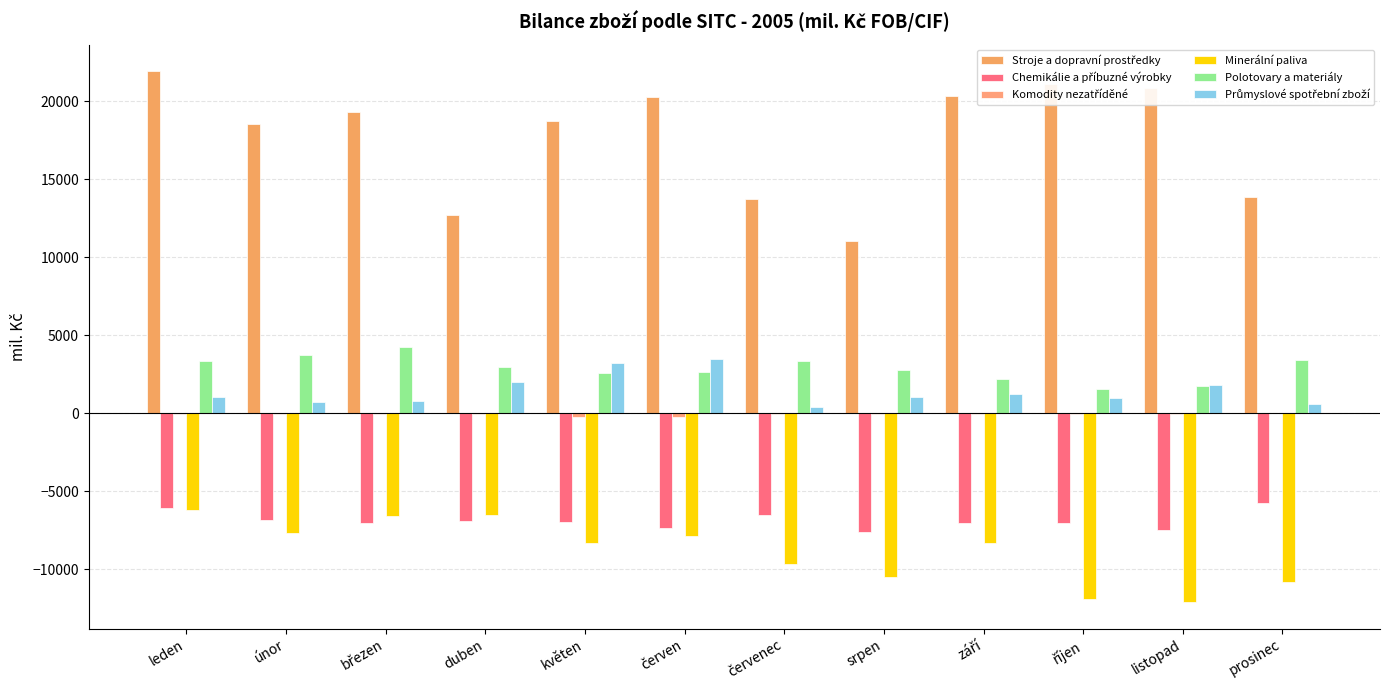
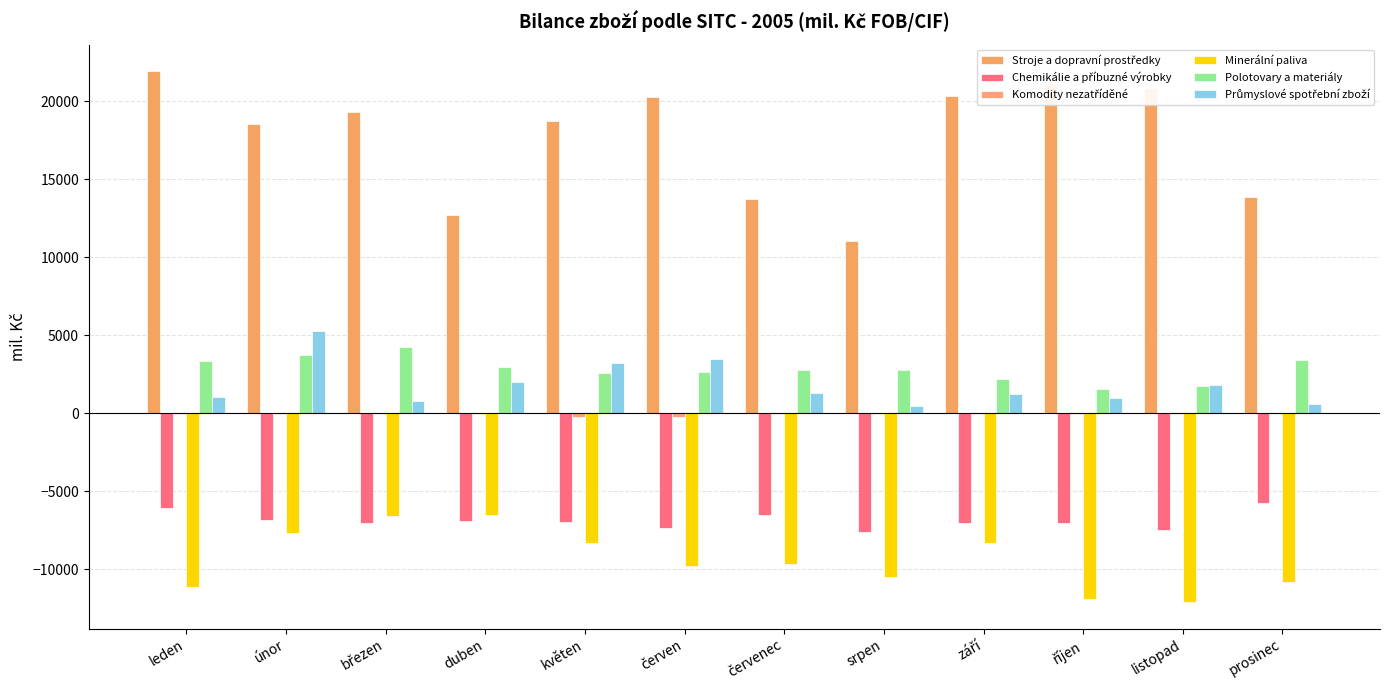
Minerální paliva, leden: -6200 -> -11100
Průmyslové spotřební zboží, únor: 700 -> 5300
Minerální paliva, červen: -7800 -> -9800
Polotovary a materiály, červenec: 3400 -> 2800
Průmyslové spotřební zboží, červenec: 400 -> 1300
Průmyslové spotřební zboží, srpen: 1100 -> 500
